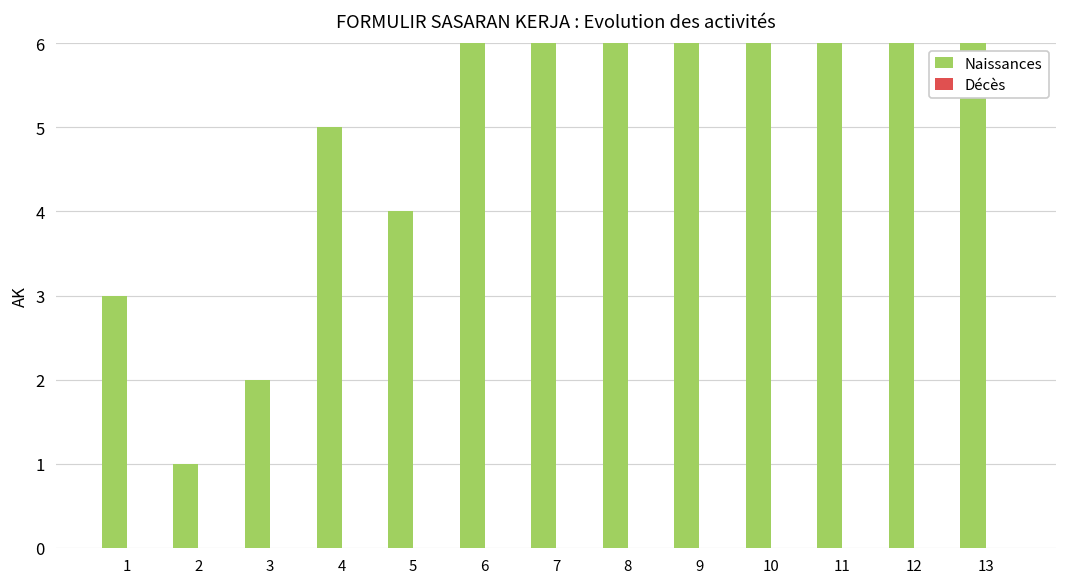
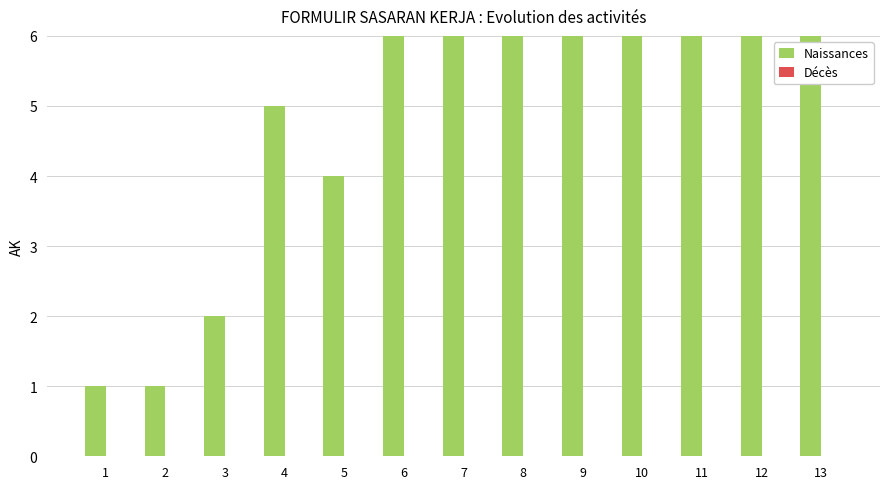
Naissances, 1: 3 -> 1
